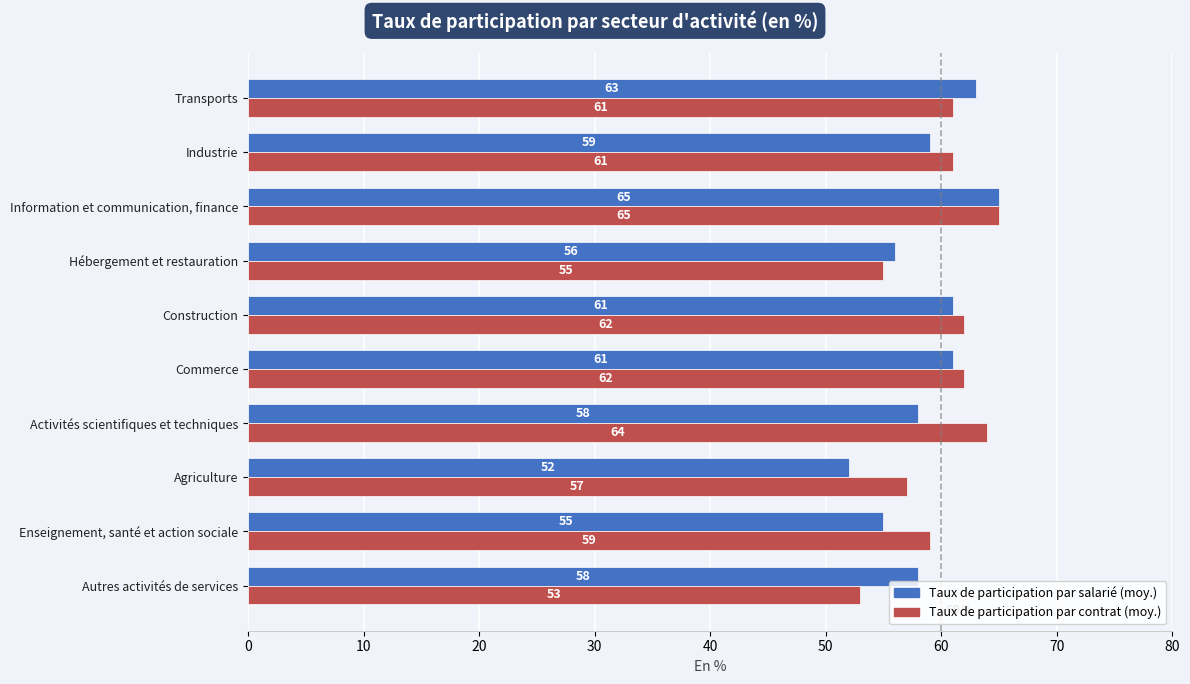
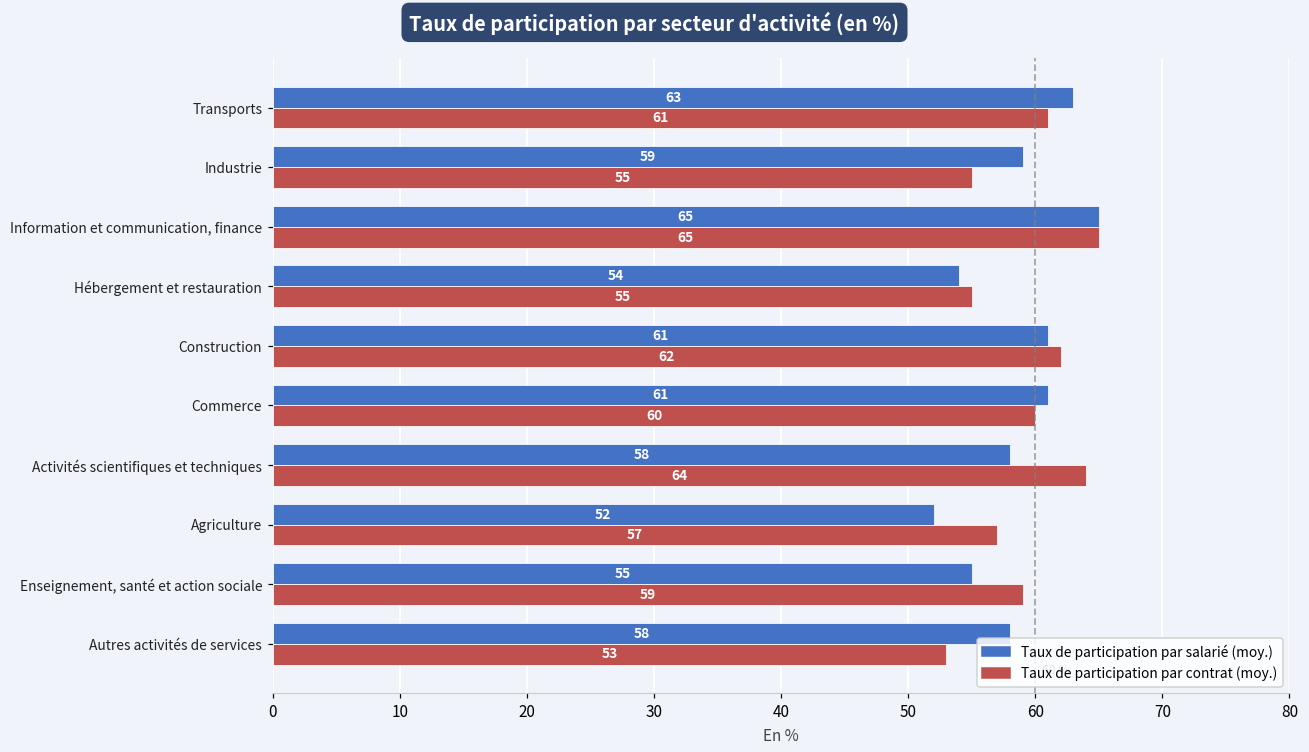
Taux de participation par contrat (moy.), Industrie: 61 -> 55
Taux de participation par salarié (moy.), Hébergement et restauration: 56 -> 54
Taux de participation par contrat (moy.), Commerce: 62 -> 60
